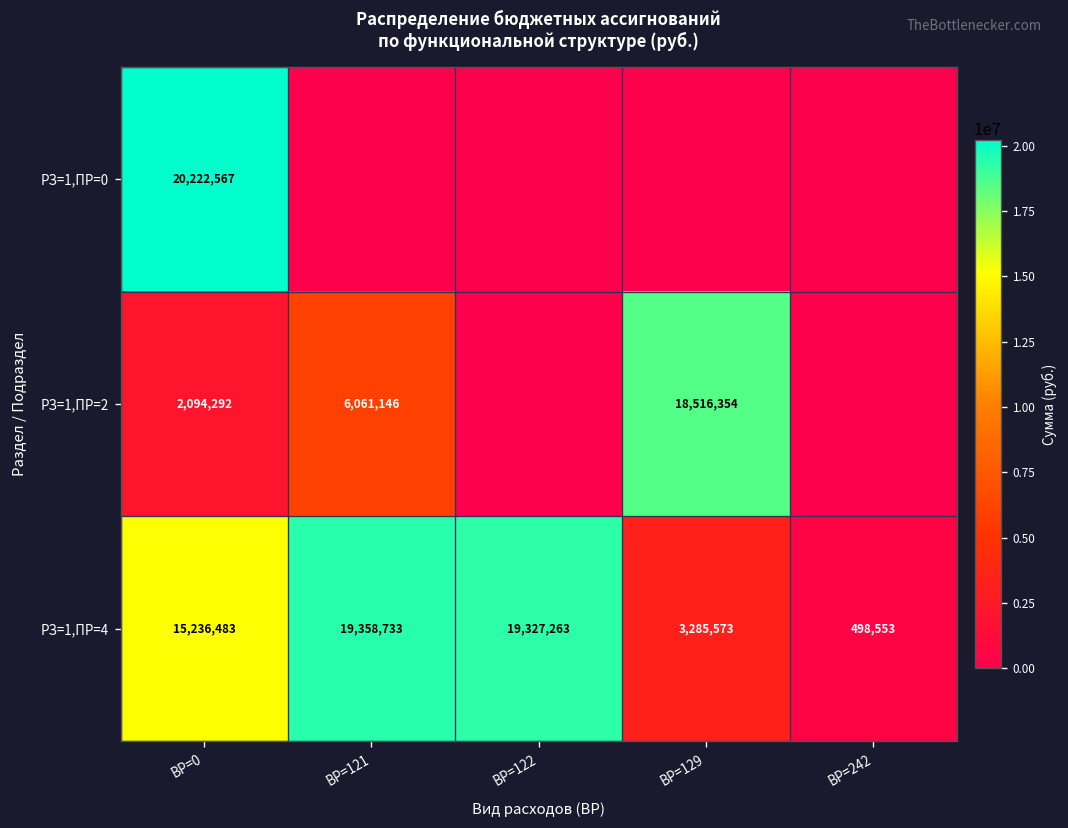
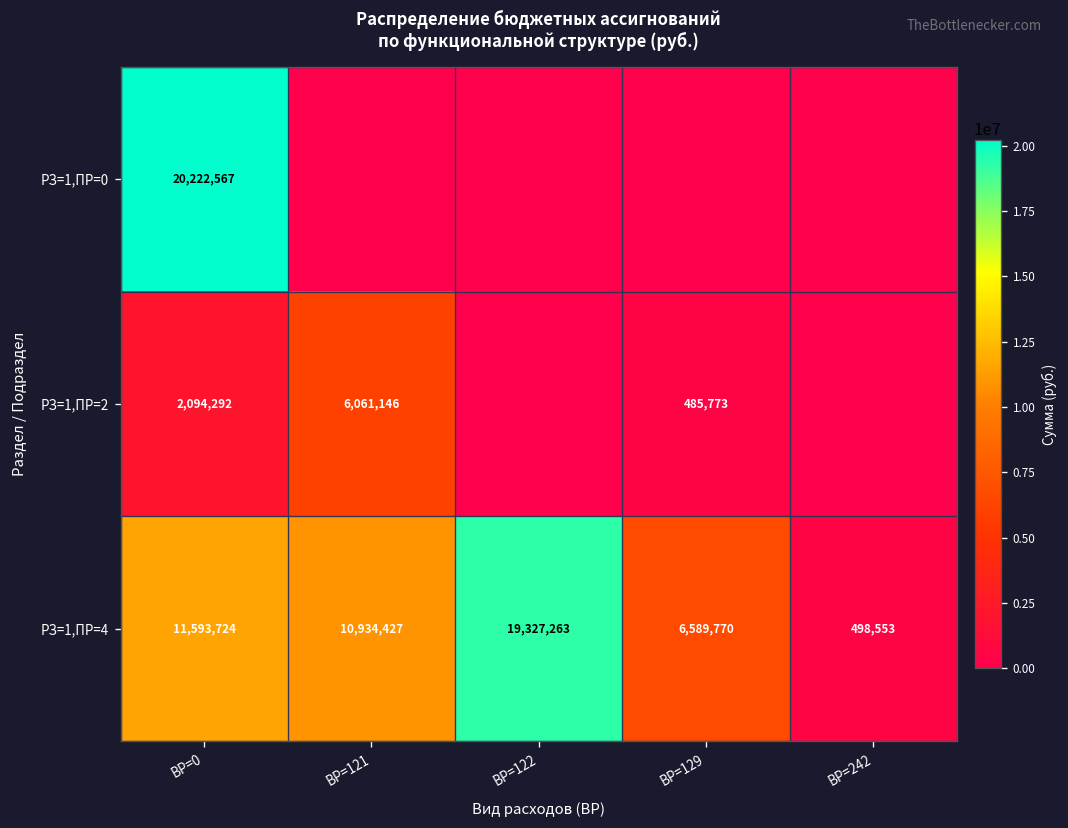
РЗ=1,ПР=2, ВР=129: 18,516,354 -> 485,773
РЗ=1,ПР=4, ВР=0: 15,236,483 -> 11,593,724
РЗ=1,ПР=4, ВР=121: 19,358,733 -> 10,934,427
РЗ=1,ПР=4, ВР=129: 3,285,573 -> 6,589,770
